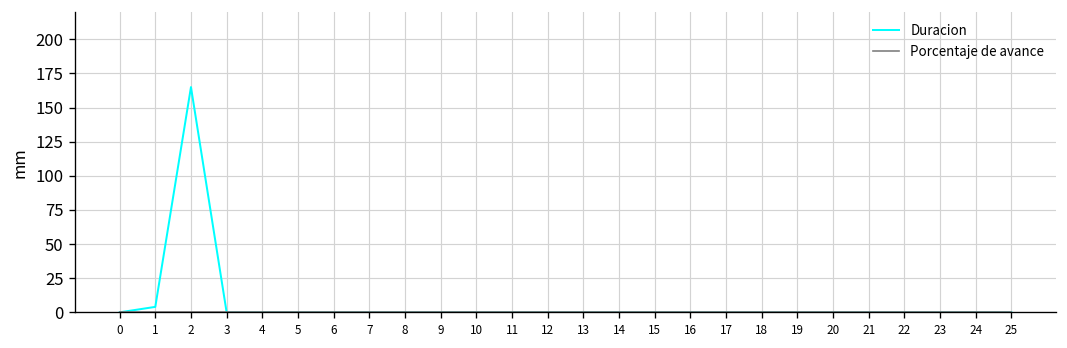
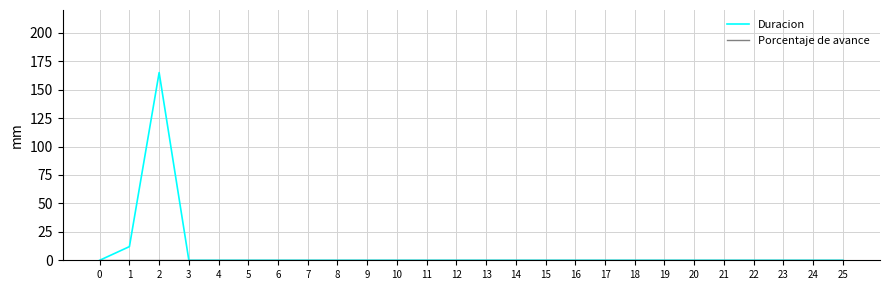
Duracion, 1: 4 -> 12
